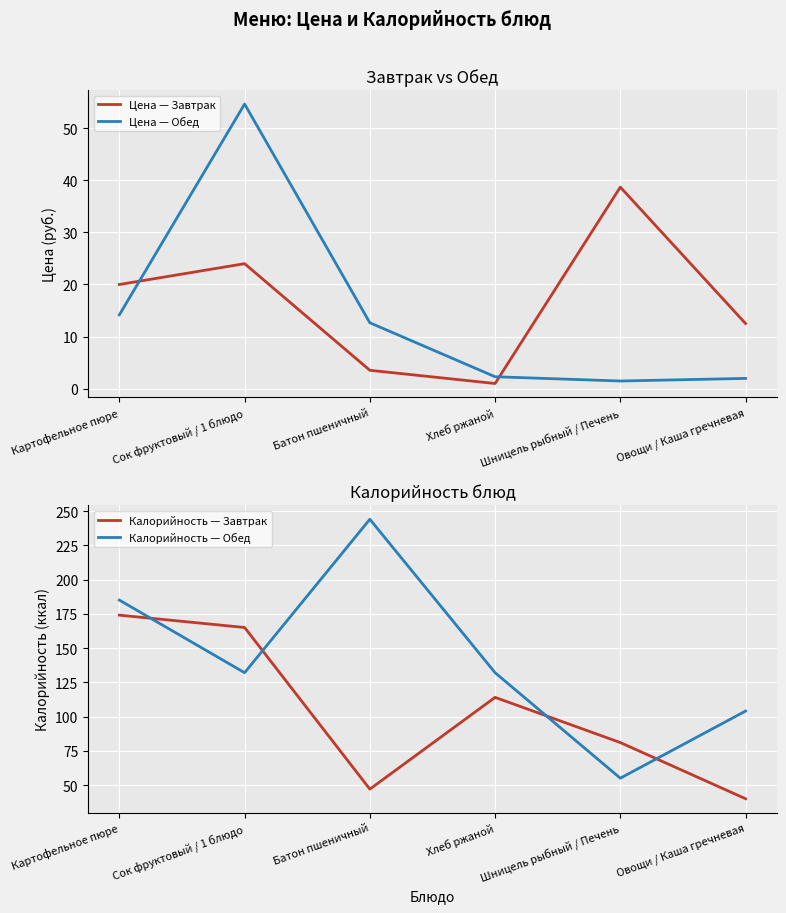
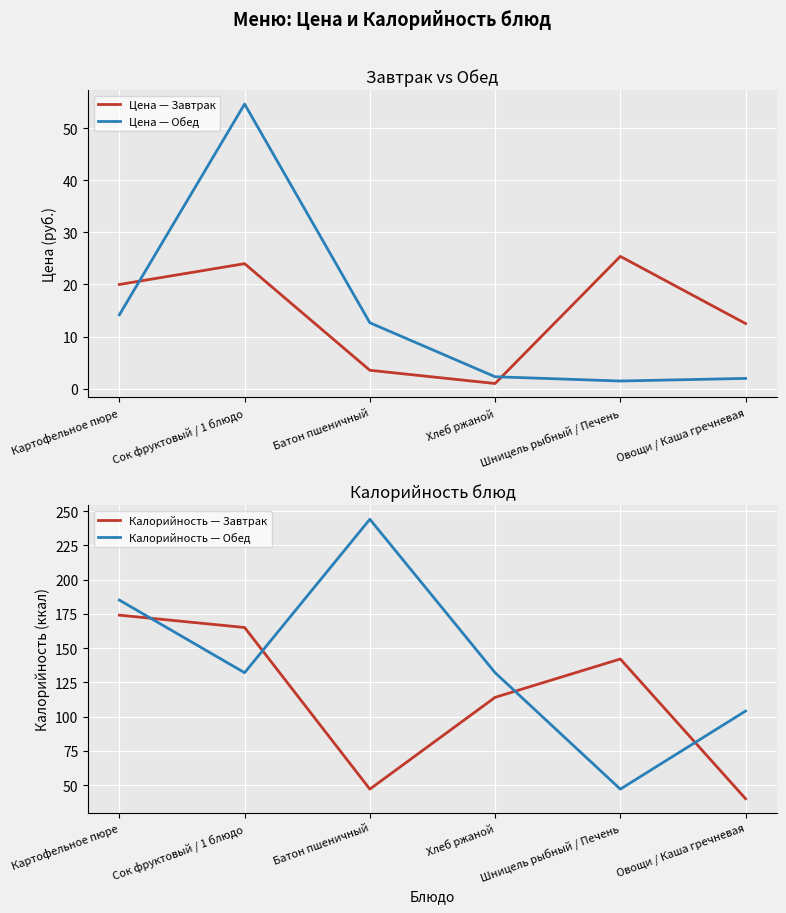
Завтрак vs Обед, Цена — Завтрак, Шницель рыбный / Печень: 39 -> 25
Калорийность блюд, Калорийность — Завтрак, Шницель рыбный / Печень: 81 -> 142
Калорийность блюд, Калорийность — Обед, Шницель рыбный / Печень: 55 -> 47
